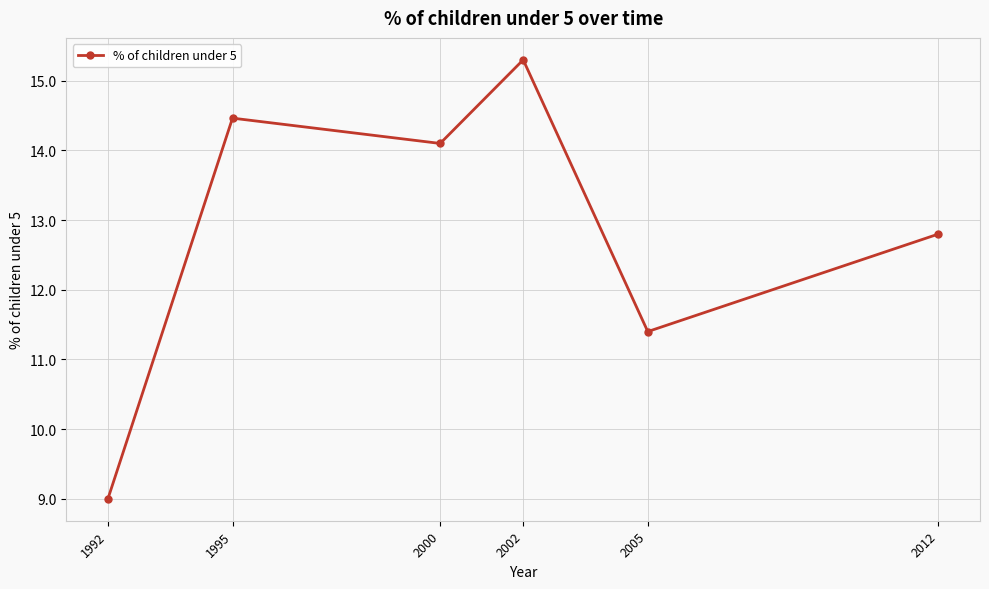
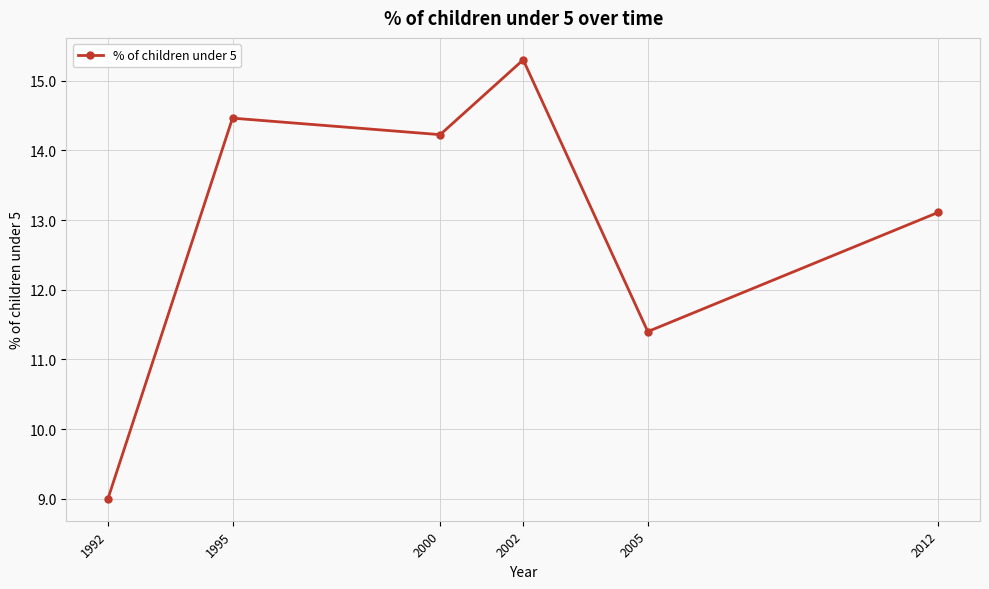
2000: 14.1 -> 14.2
2012: 12.8 -> 13.1
